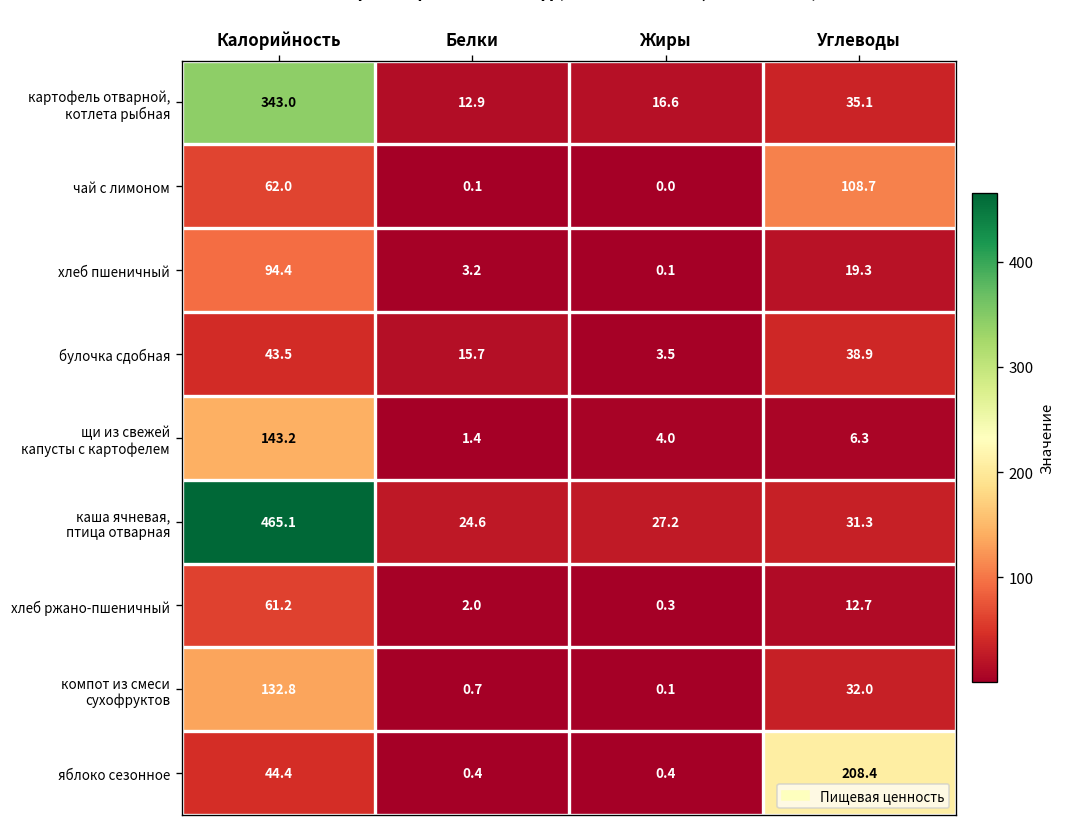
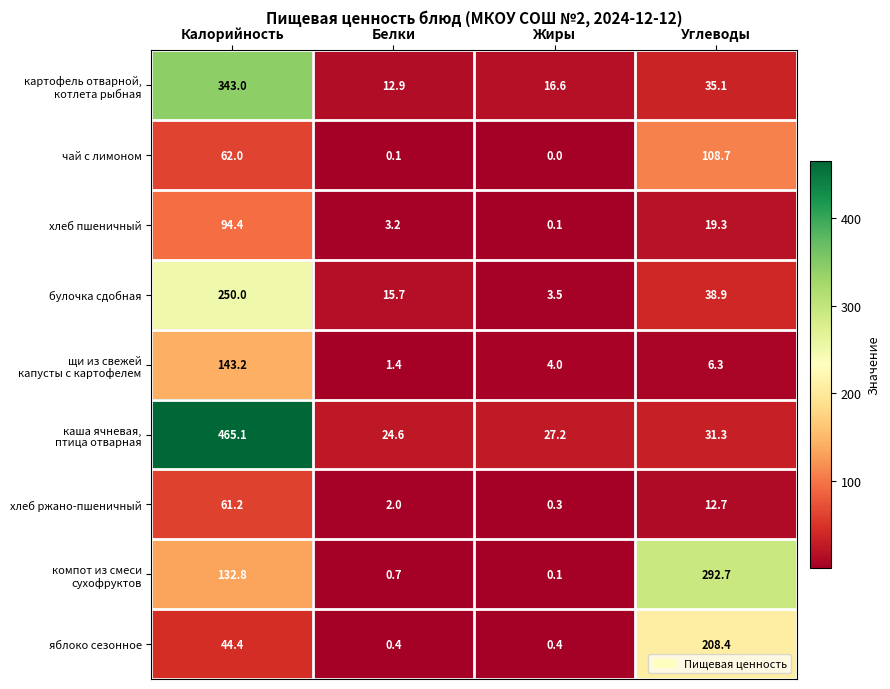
булочка сдобная, Калорийность: 43.5 -> 250.0
компот из смеси сухофруктов, Углеводы: 32.0 -> 292.7
